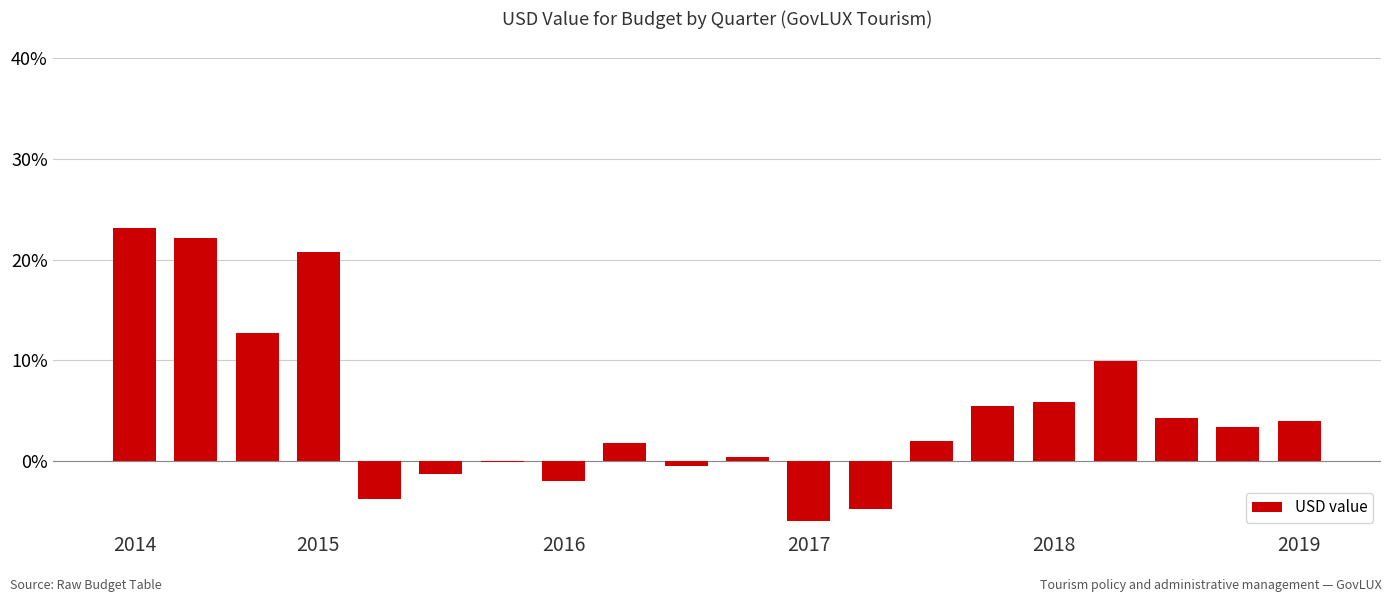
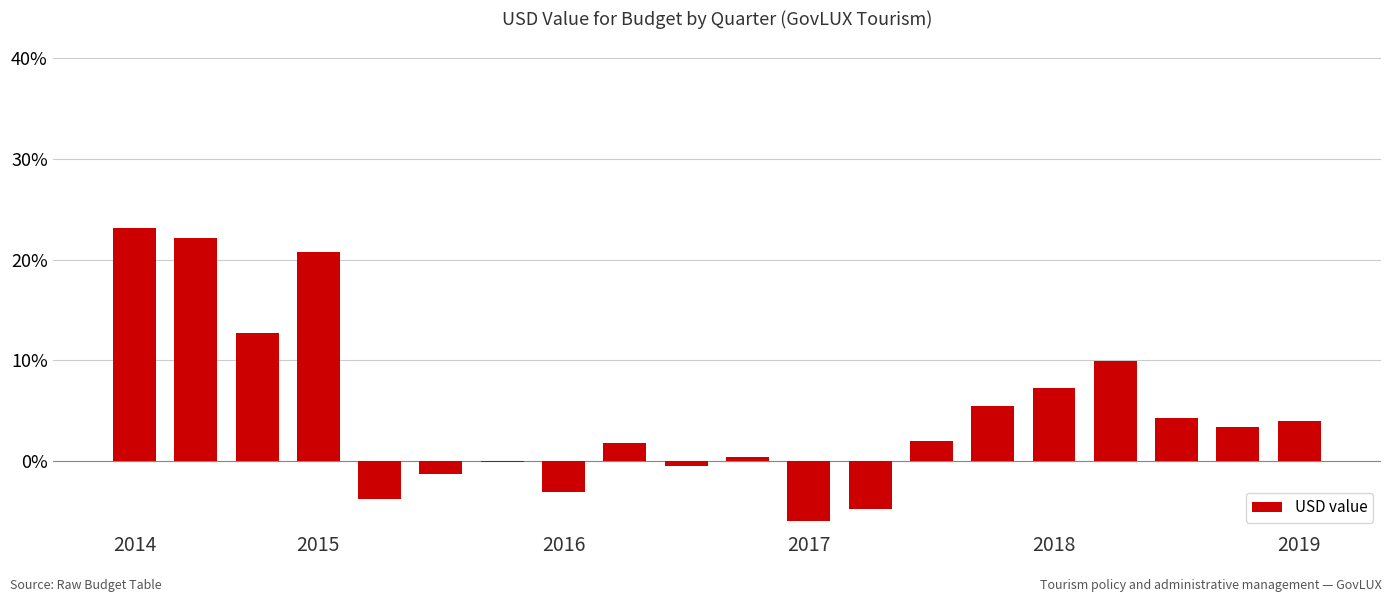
2016: -2.0% -> -3.1%
2018: 5.8% -> 7.2%
